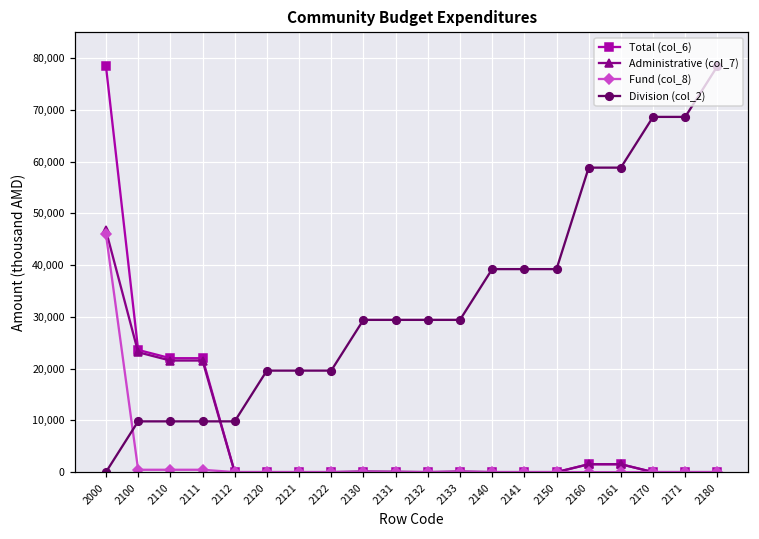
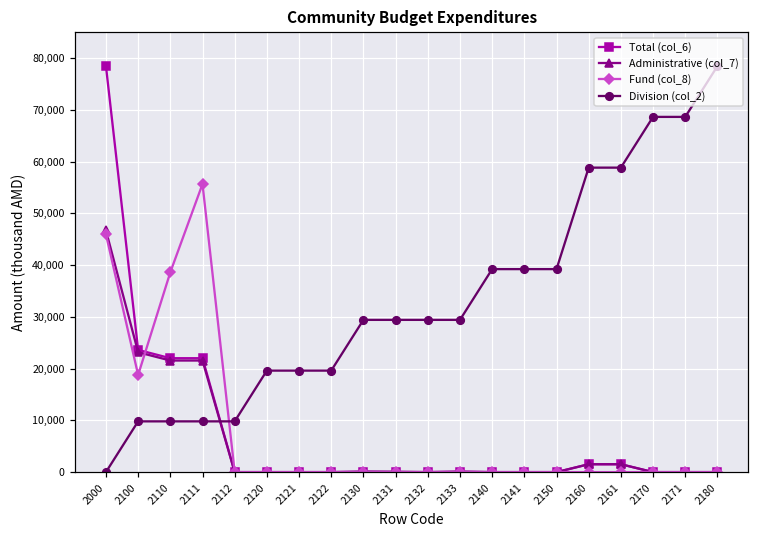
Fund (col_8), 2100: 0 -> 19,000
Fund (col_8), 2110: 0 -> 39,000
Fund (col_8), 2111: 0 -> 56,000
